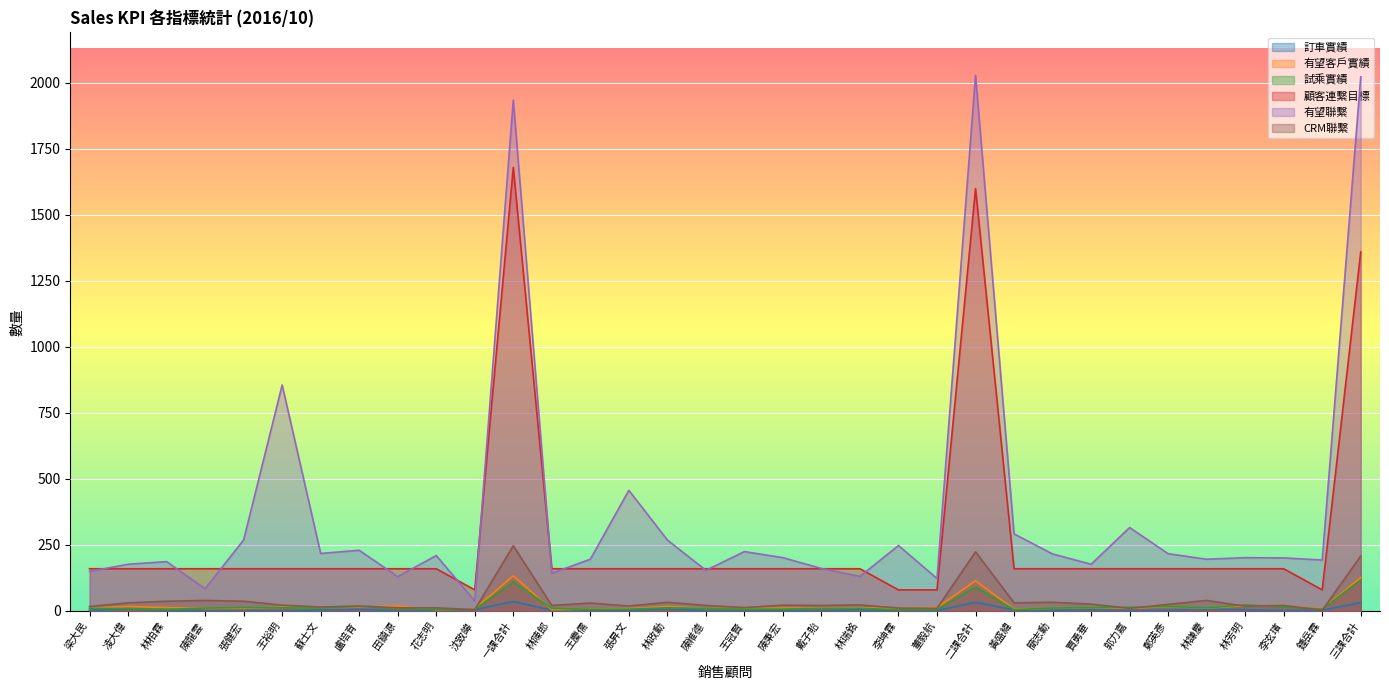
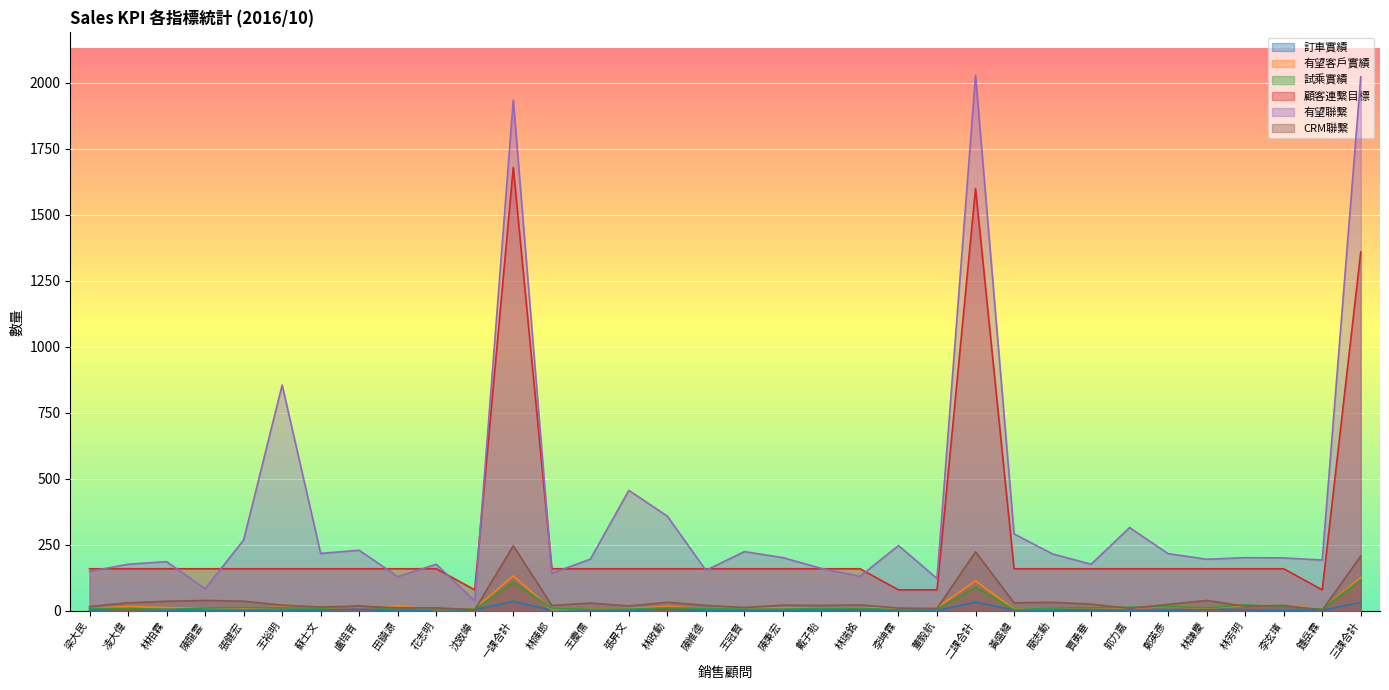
有望聯繫, 花志明: 210 -> 180
有望聯繫, 林政勳: 270 -> 360
